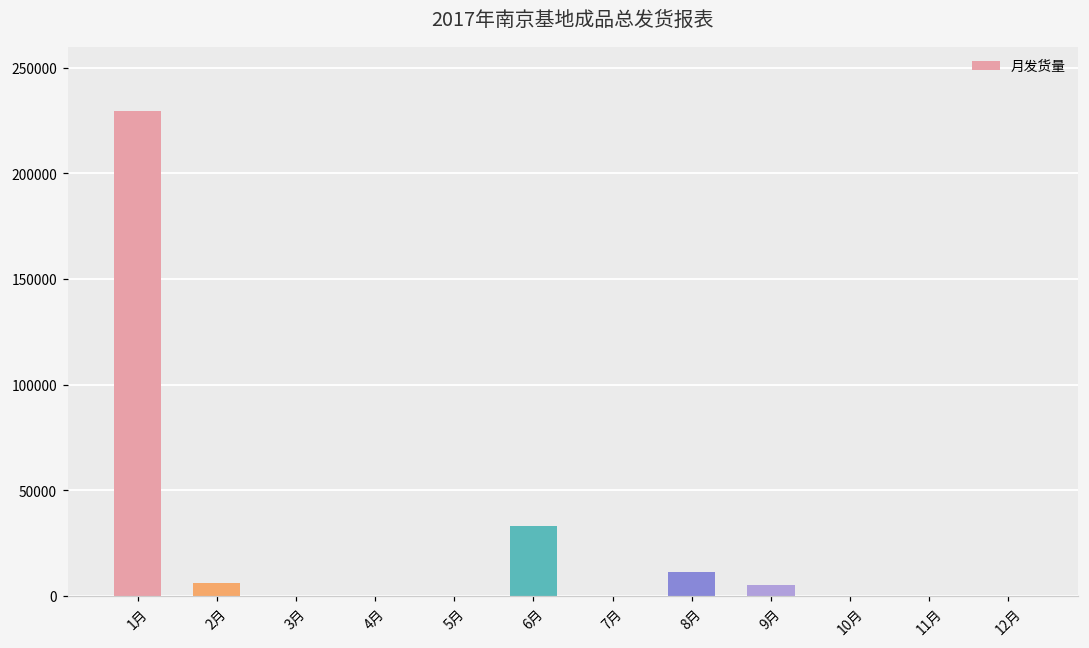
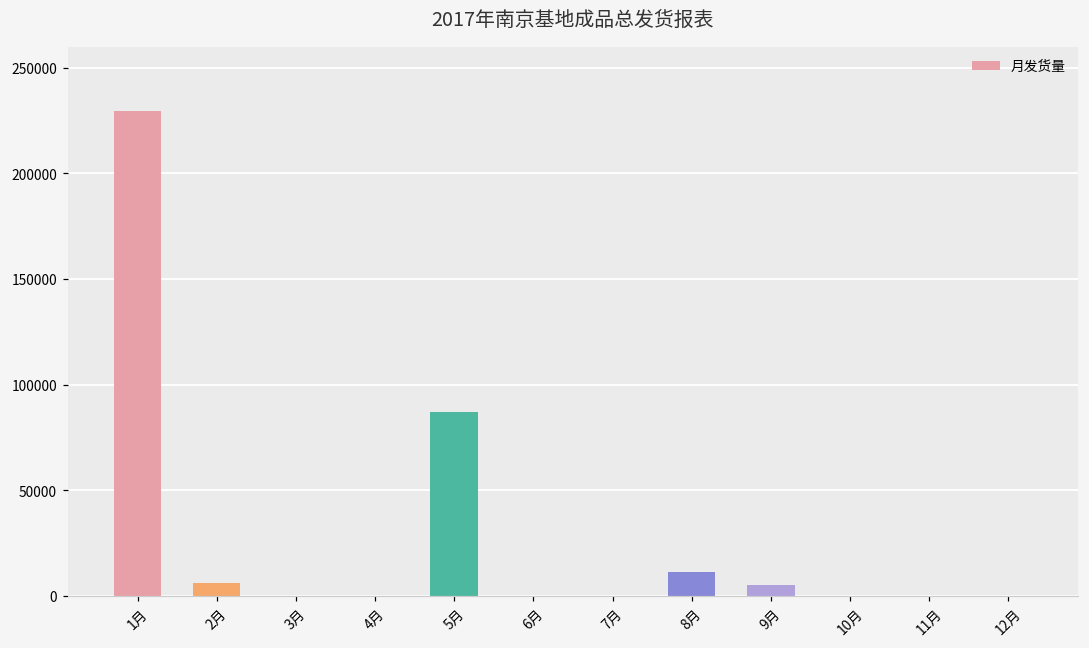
5月: 0 -> 87000
6月: 33000 -> 0
